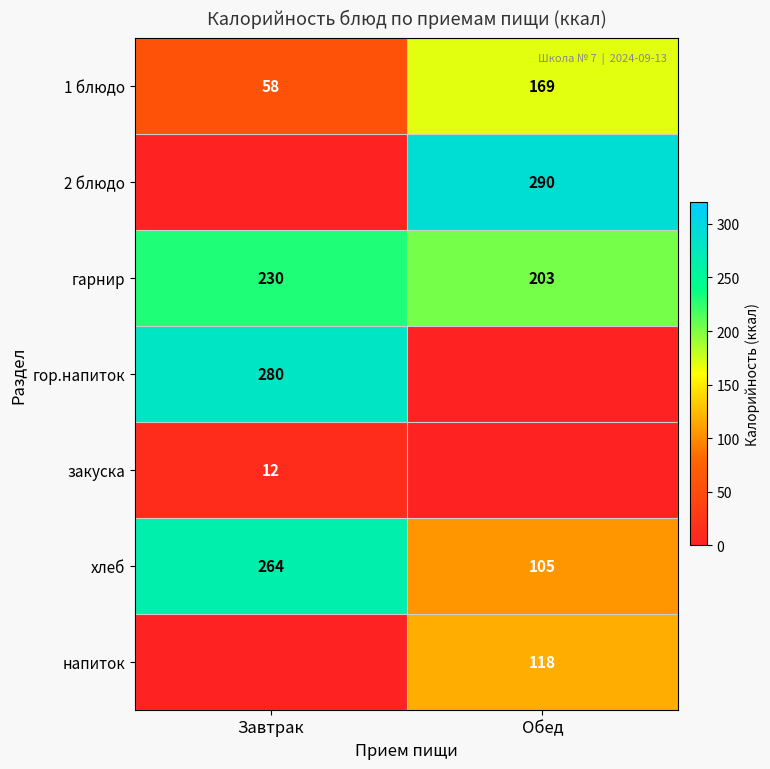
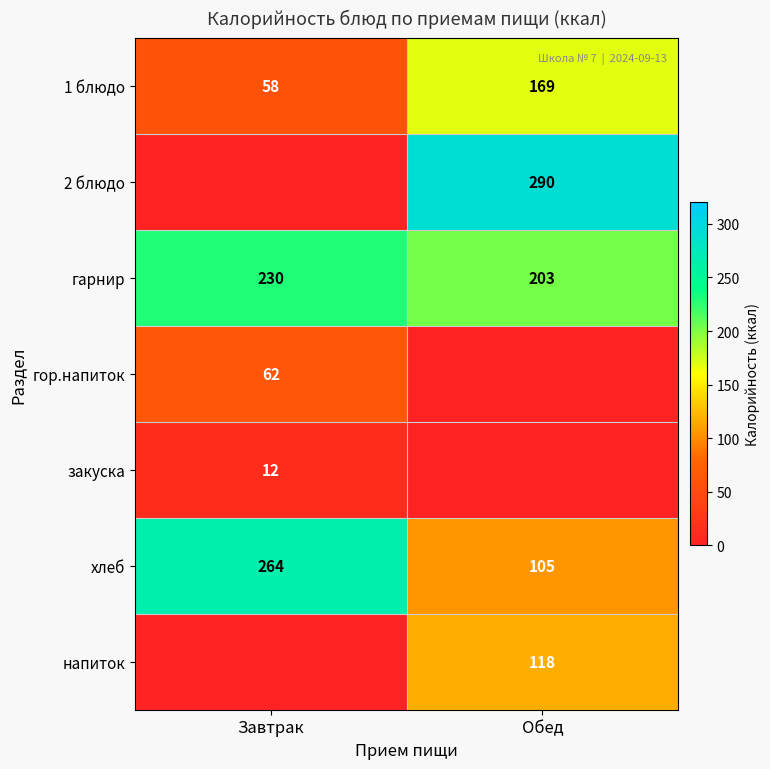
гор.напиток, Завтрак: 280 -> 62
